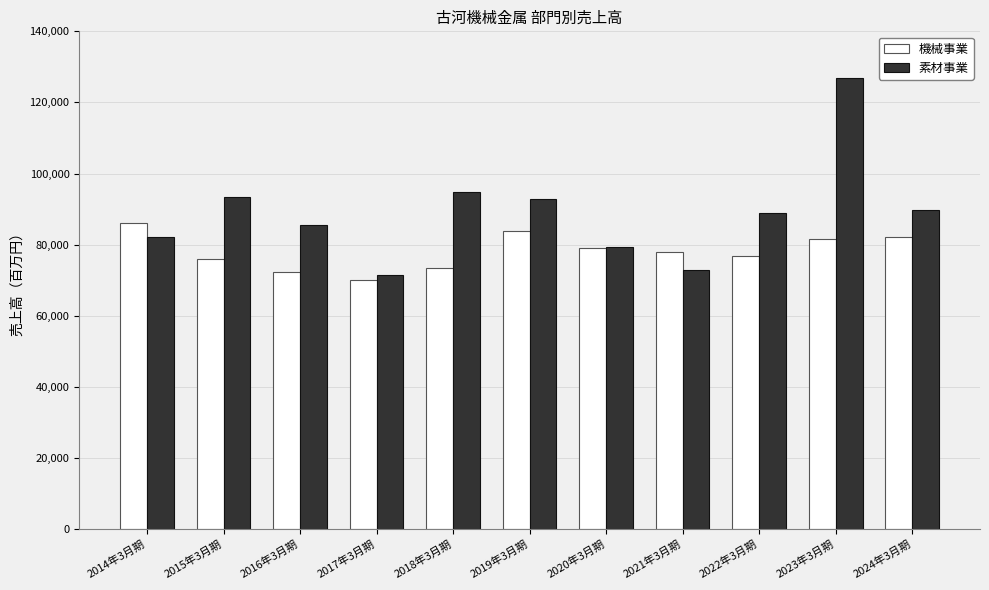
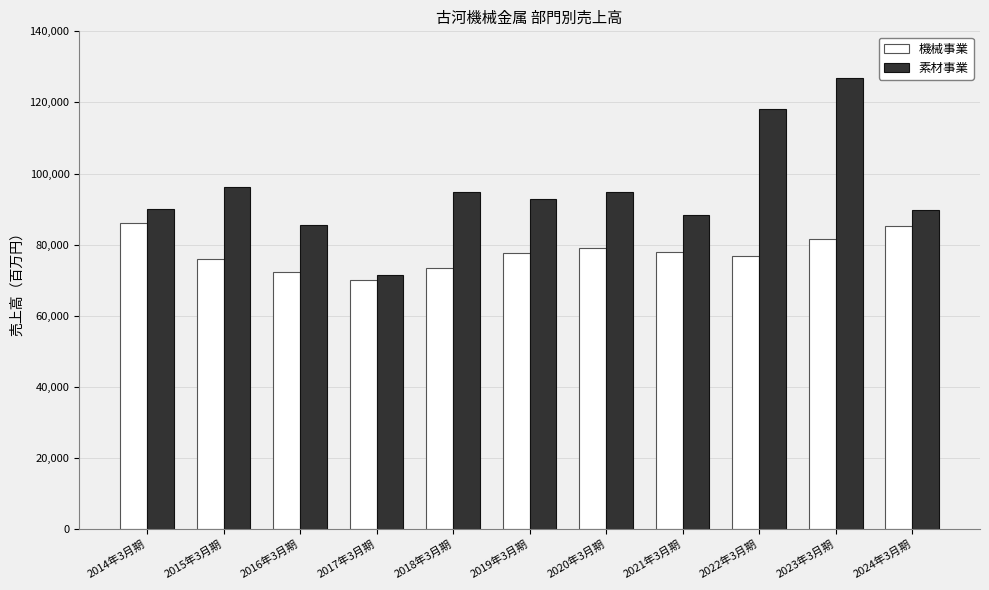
素材事業, 2014年3月期: 82,000 -> 90,000
素材事業, 2015年3月期: 93,000 -> 96,000
機械事業, 2019年3月期: 84,000 -> 78,000
素材事業, 2020年3月期: 79,000 -> 95,000
素材事業, 2021年3月期: 73,000 -> 88,000
素材事業, 2022年3月期: 89,000 -> 118,000
機械事業, 2024年3月期: 82,000 -> 85,000
